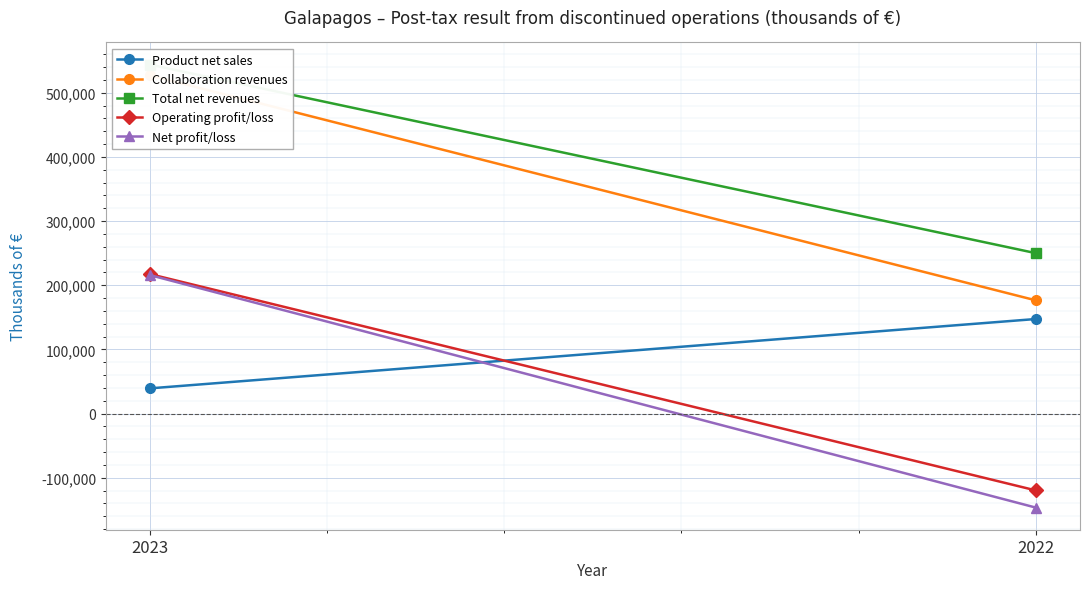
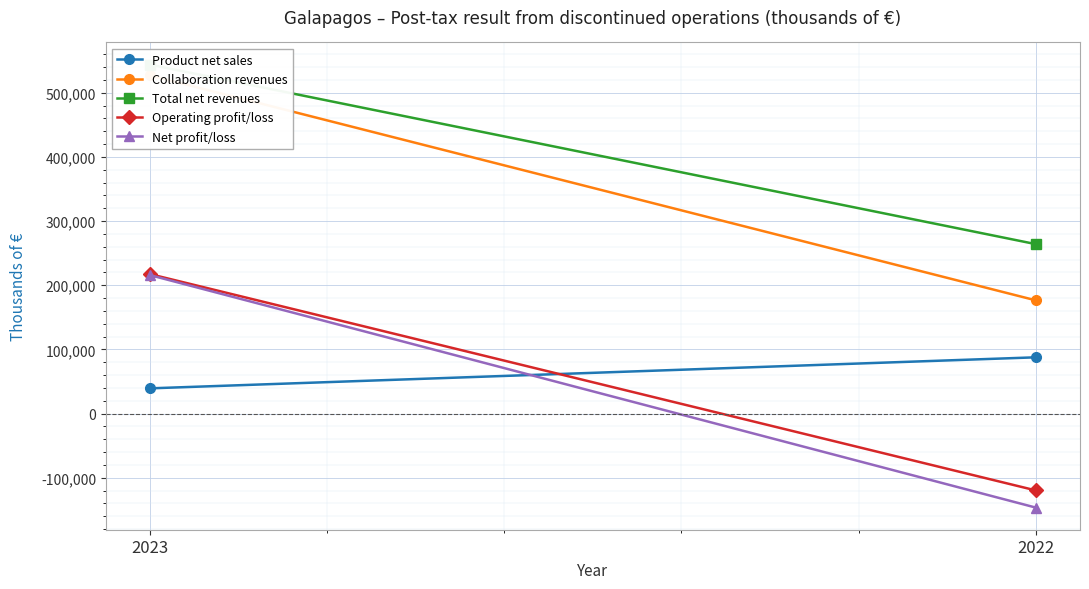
Product net sales, 2022: 150,000 -> 90,000
Total net revenues, 2022: 250,000 -> 260,000
